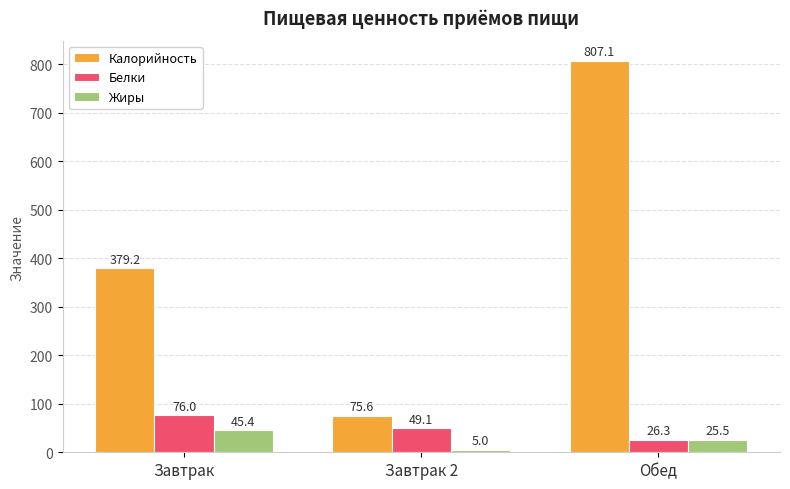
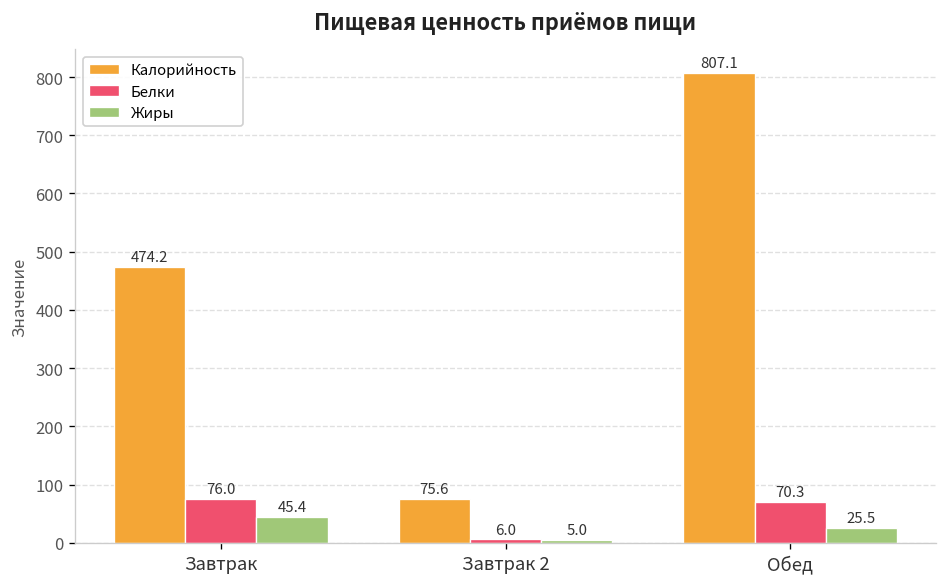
Калорийность, Завтрак: 379.2 -> 474.2
Белки, Завтрак 2: 49.1 -> 6.0
Белки, Обед: 26.3 -> 70.3
